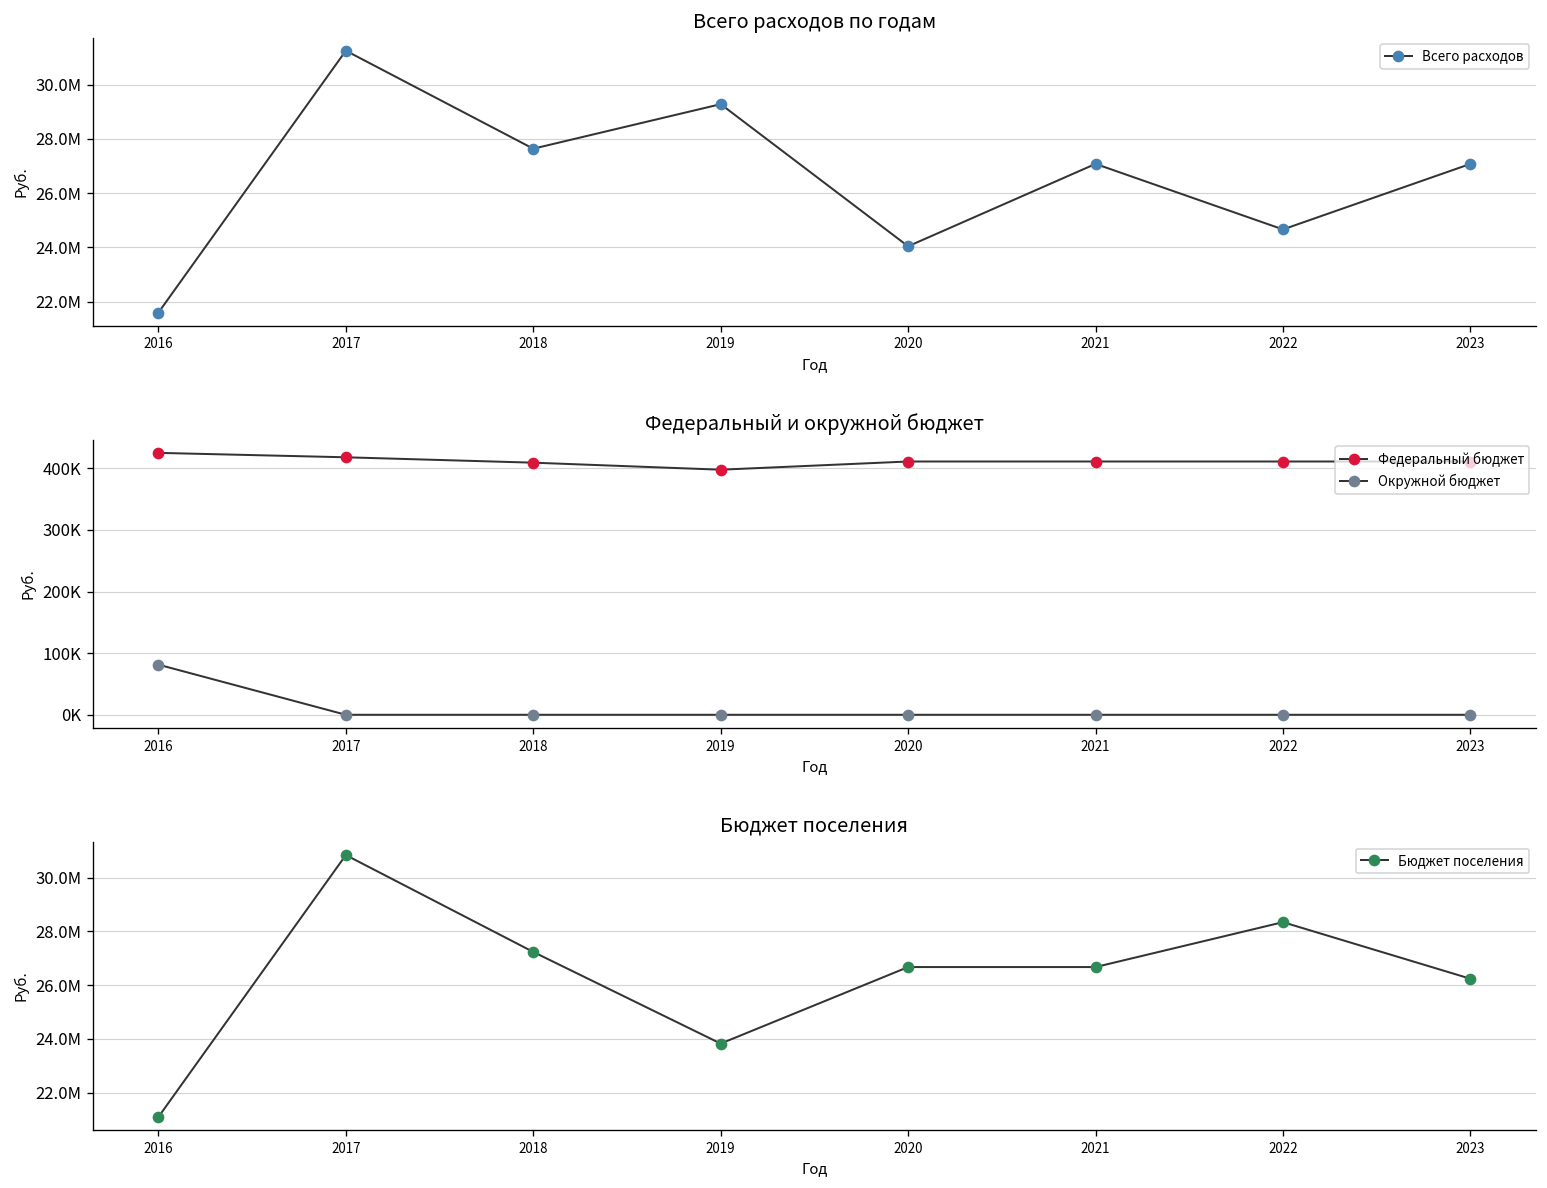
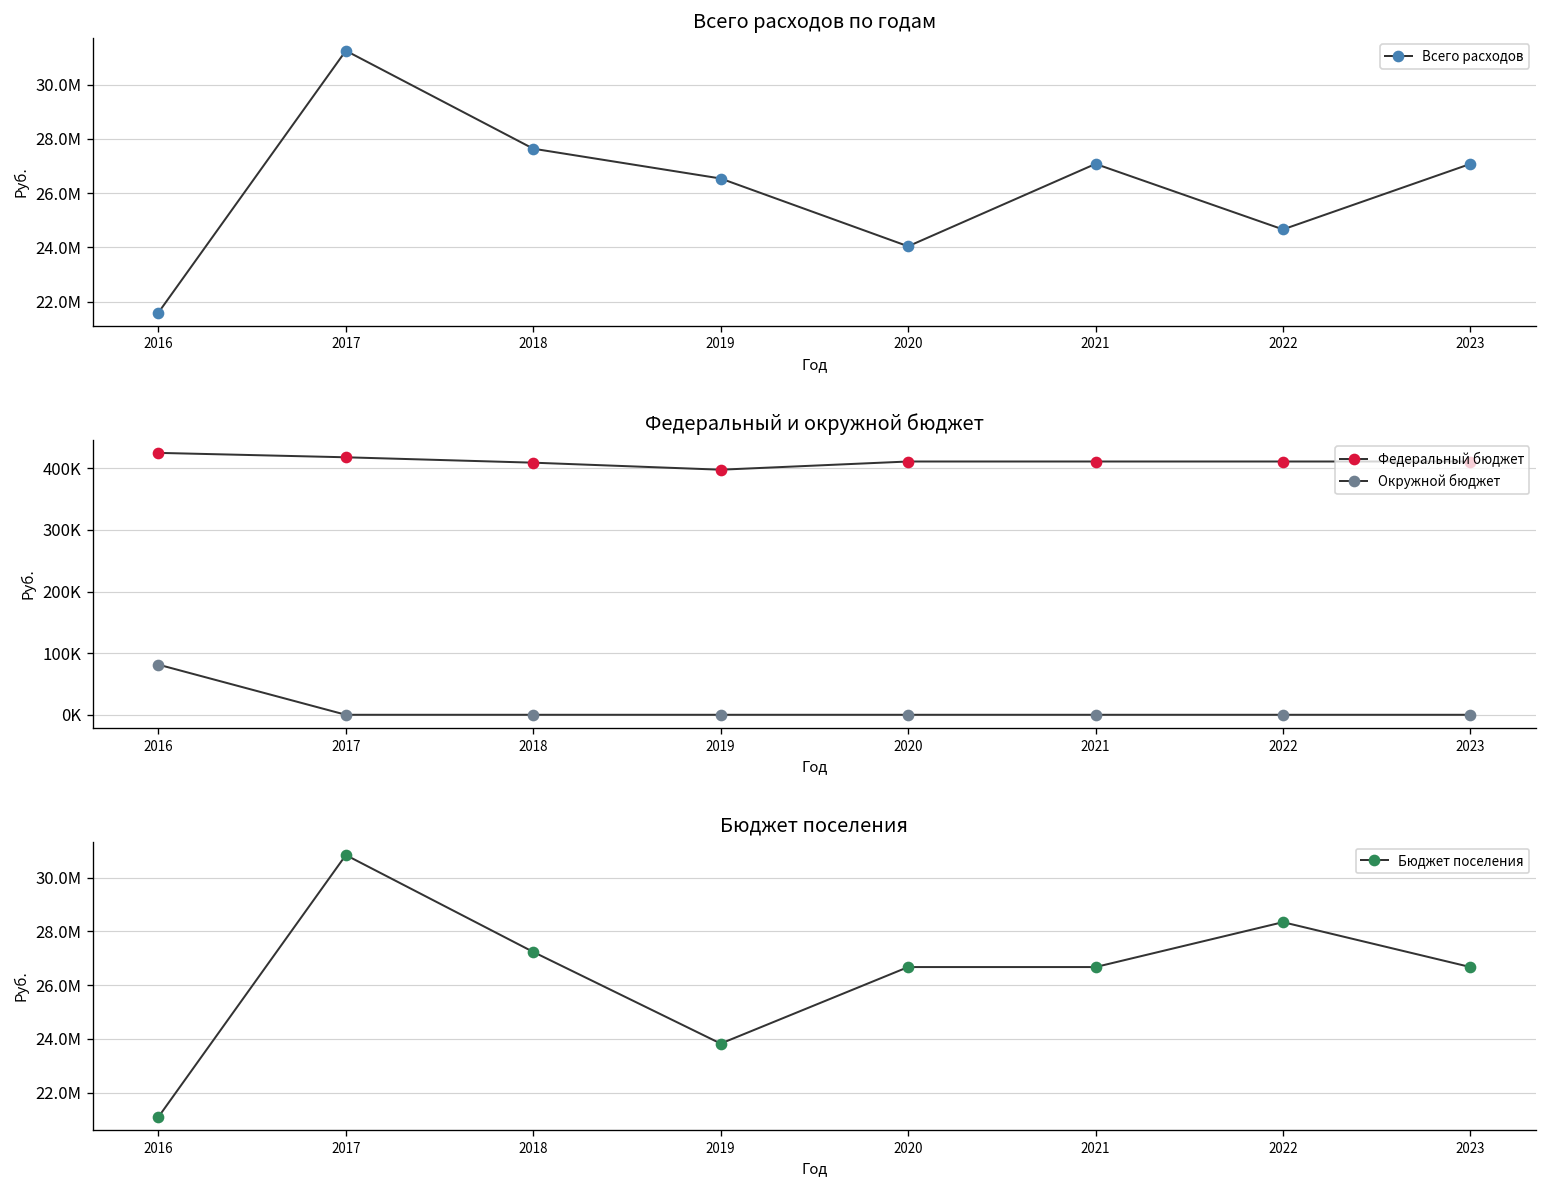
Всего расходов по годам, 2019: 29300000 -> 26500000
Бюджет поселения, 2023: 26200000 -> 26700000
